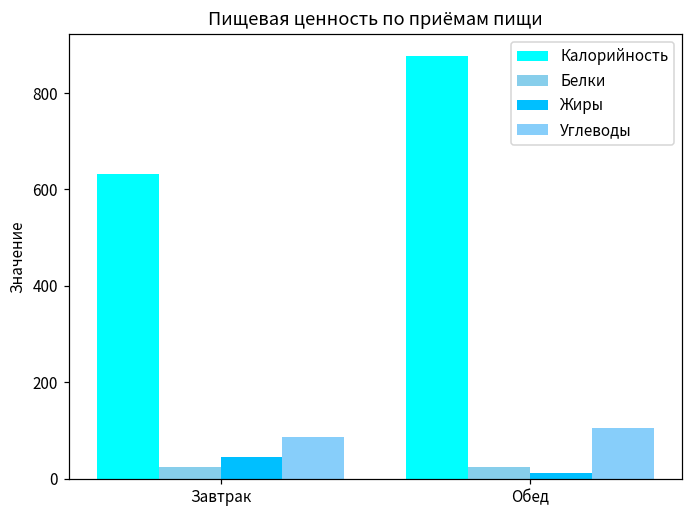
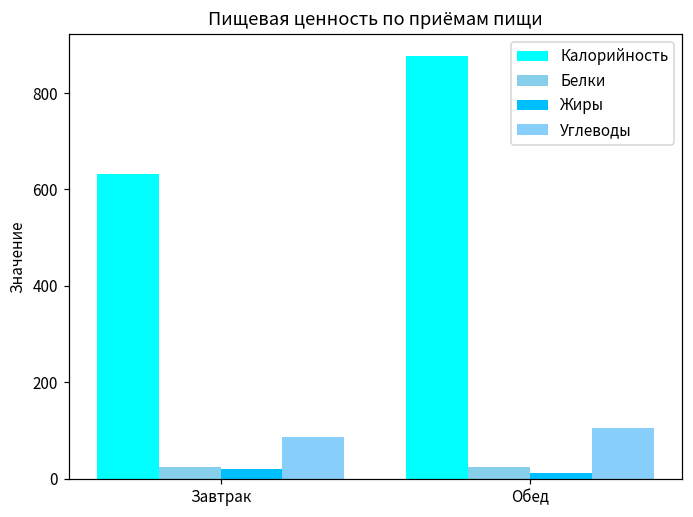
Жиры, Завтрак: 40 -> 20
